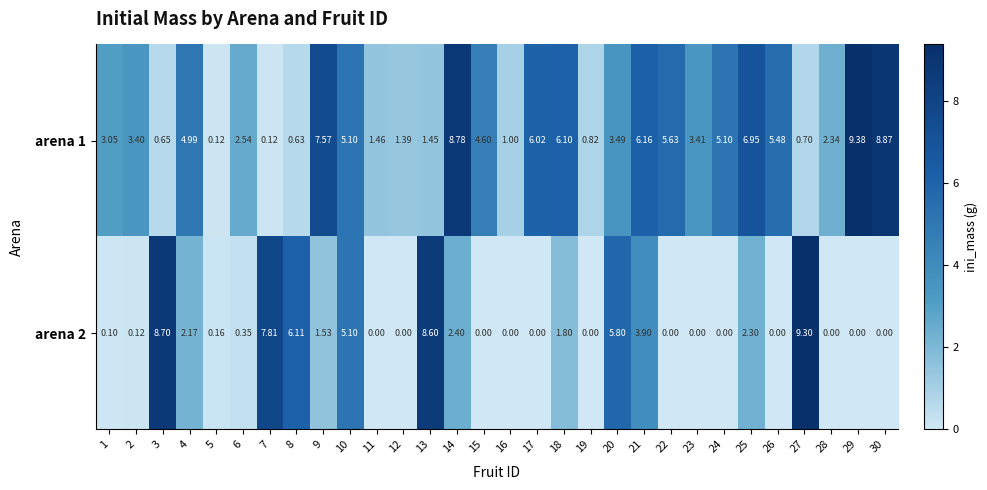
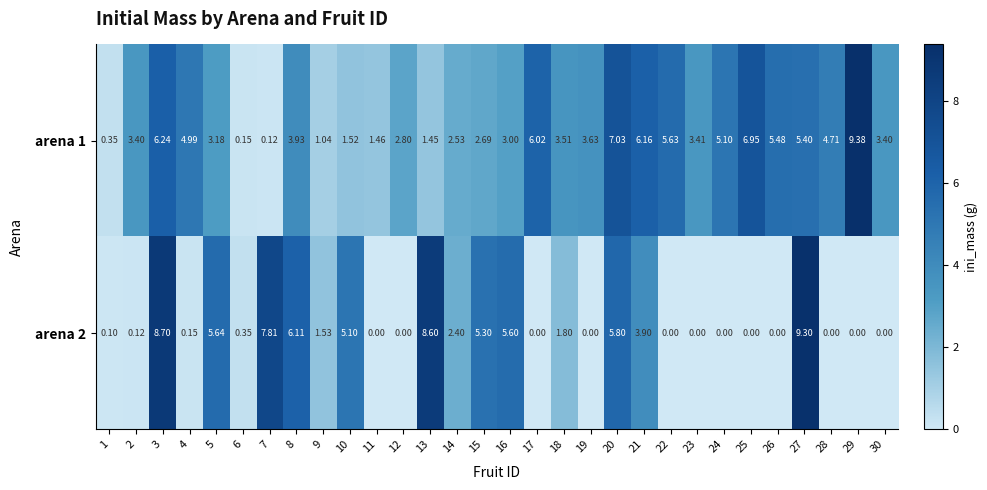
arena 1, 1: 3.05 -> 0.35
arena 1, 3: 0.65 -> 6.24
arena 1, 5: 0.12 -> 3.18
arena 1, 6: 2.54 -> 0.15
arena 1, 8: 0.63 -> 3.93
arena 1, 9: 7.57 -> 1.04
arena 1, 10: 5.10 -> 1.52
arena 1, 12: 1.39 -> 2.80
arena 1, 14: 8.78 -> 2.53
arena 1, 15: 4.60 -> 2.69
arena 1, 16: 1.00 -> 3.00
arena 1, 18: 6.10 -> 3.51
arena 1, 19: 0.82 -> 3.63
arena 1, 20: 3.49 -> 7.03
arena 1, 27: 0.70 -> 5.40
arena 1, 28: 2.34 -> 4.71
arena 1, 30: 8.87 -> 3.40
arena 2, 4: 2.17 -> 0.15
arena 2, 5: 0.16 -> 5.64
arena 2, 15: 0.00 -> 5.30
arena 2, 16: 0.00 -> 5.60
arena 2, 25: 2.30 -> 0.00
